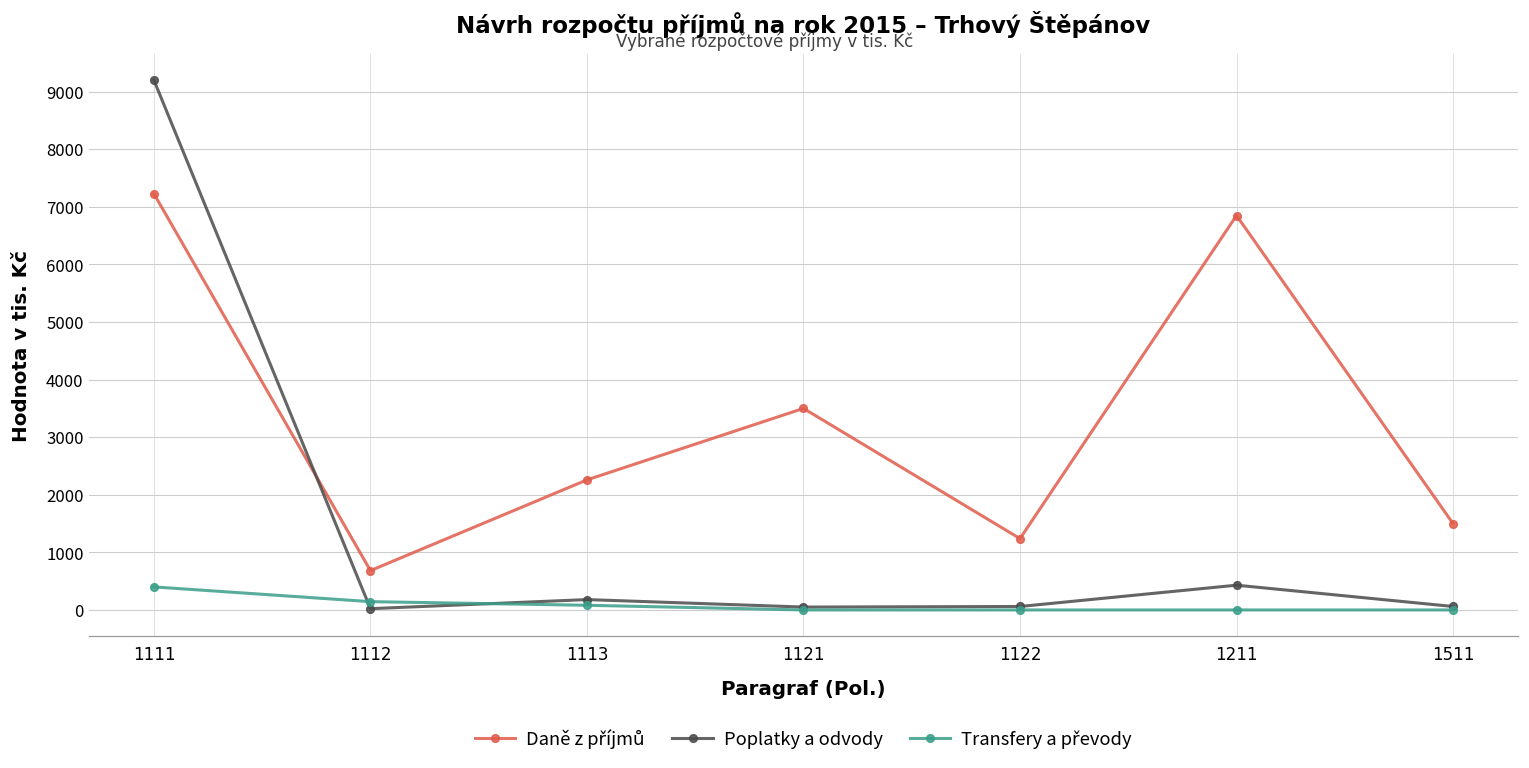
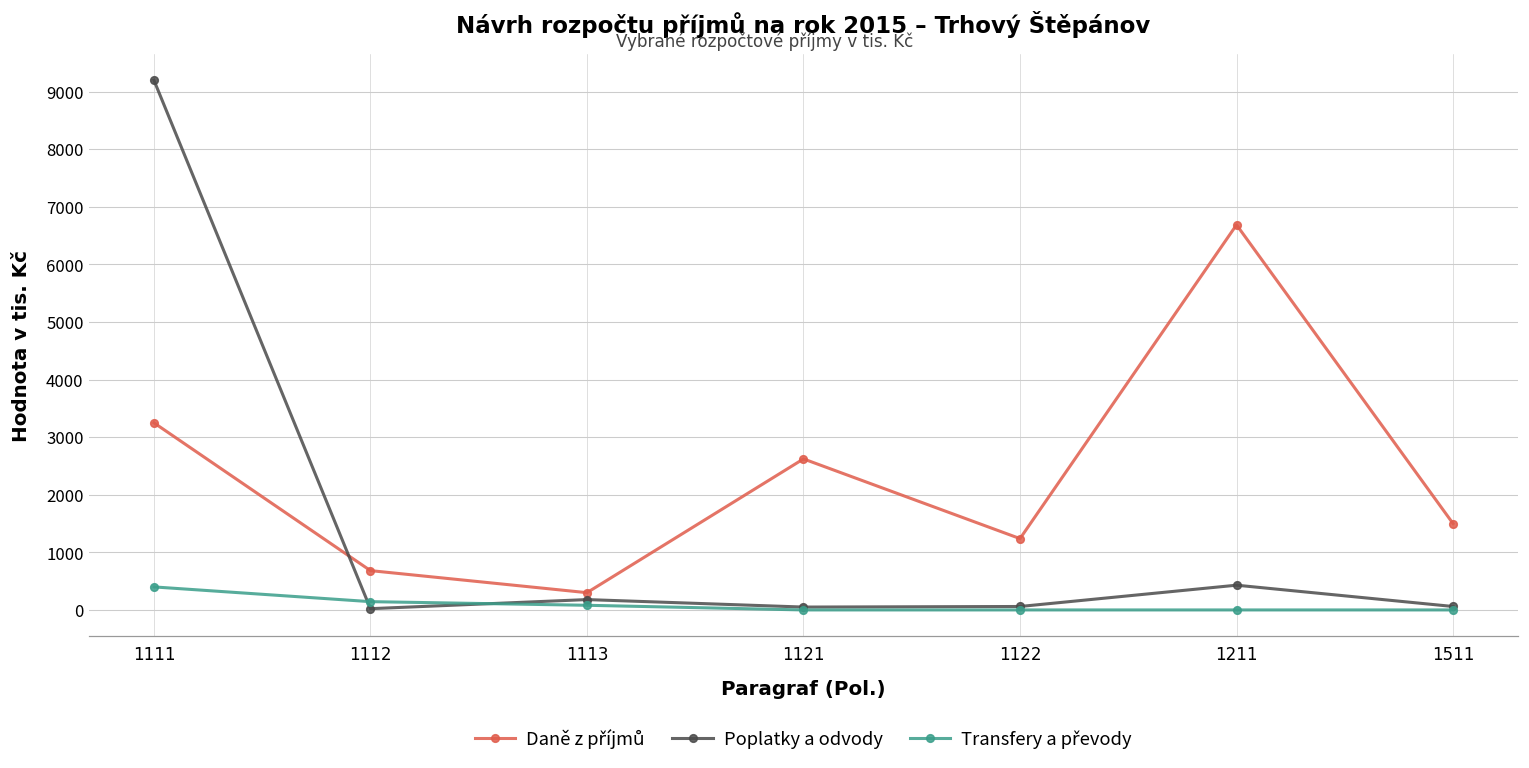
Daně z příjmů, 1111: 7200 -> 3300
Daně z příjmů, 1113: 2300 -> 300
Daně z příjmů, 1121: 3500 -> 2600
Daně z příjmů, 1211: 6900 -> 6700
